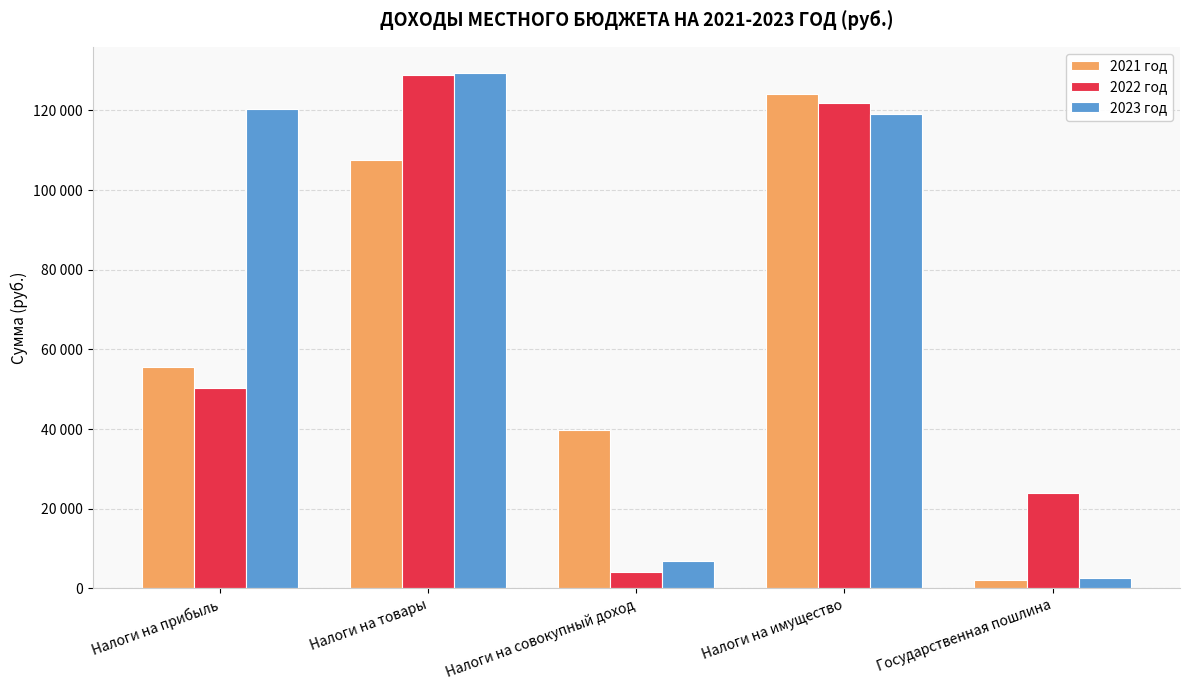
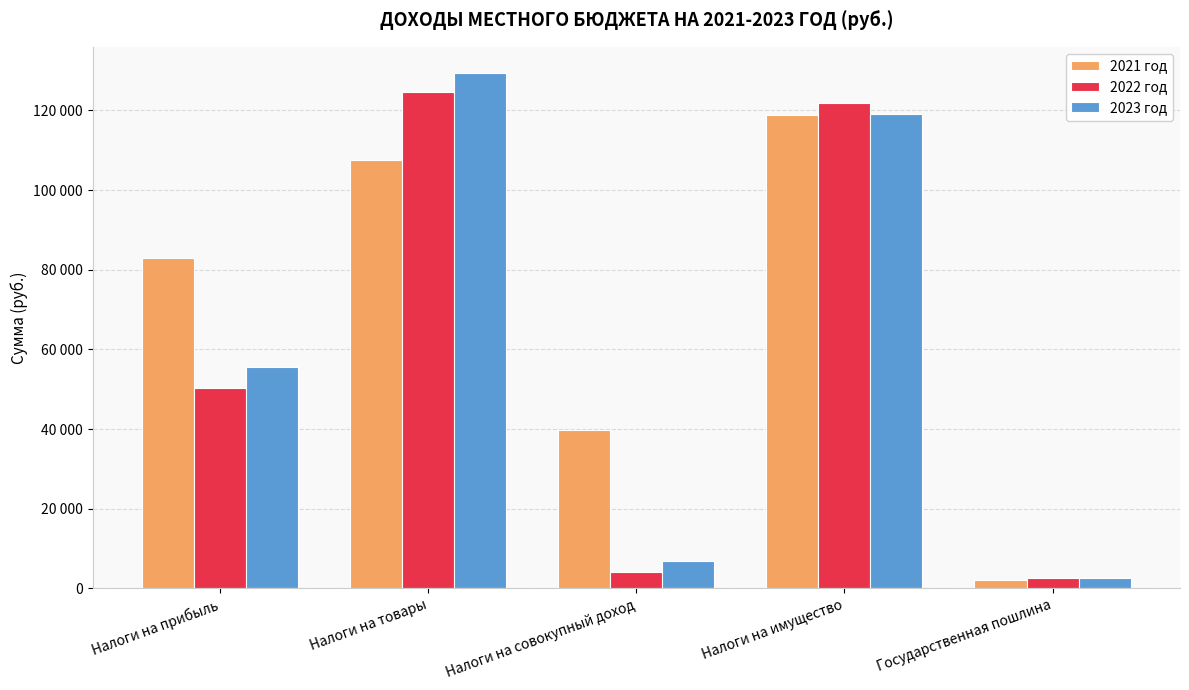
2021 год, Налоги на прибыль: 56000 -> 83000
2023 год, Налоги на прибыль: 120000 -> 56000
2022 год, Налоги на товары: 129000 -> 125000
2021 год, Налоги на имущество: 124000 -> 119000
2022 год, Государственная пошлина: 24000 -> 3000
